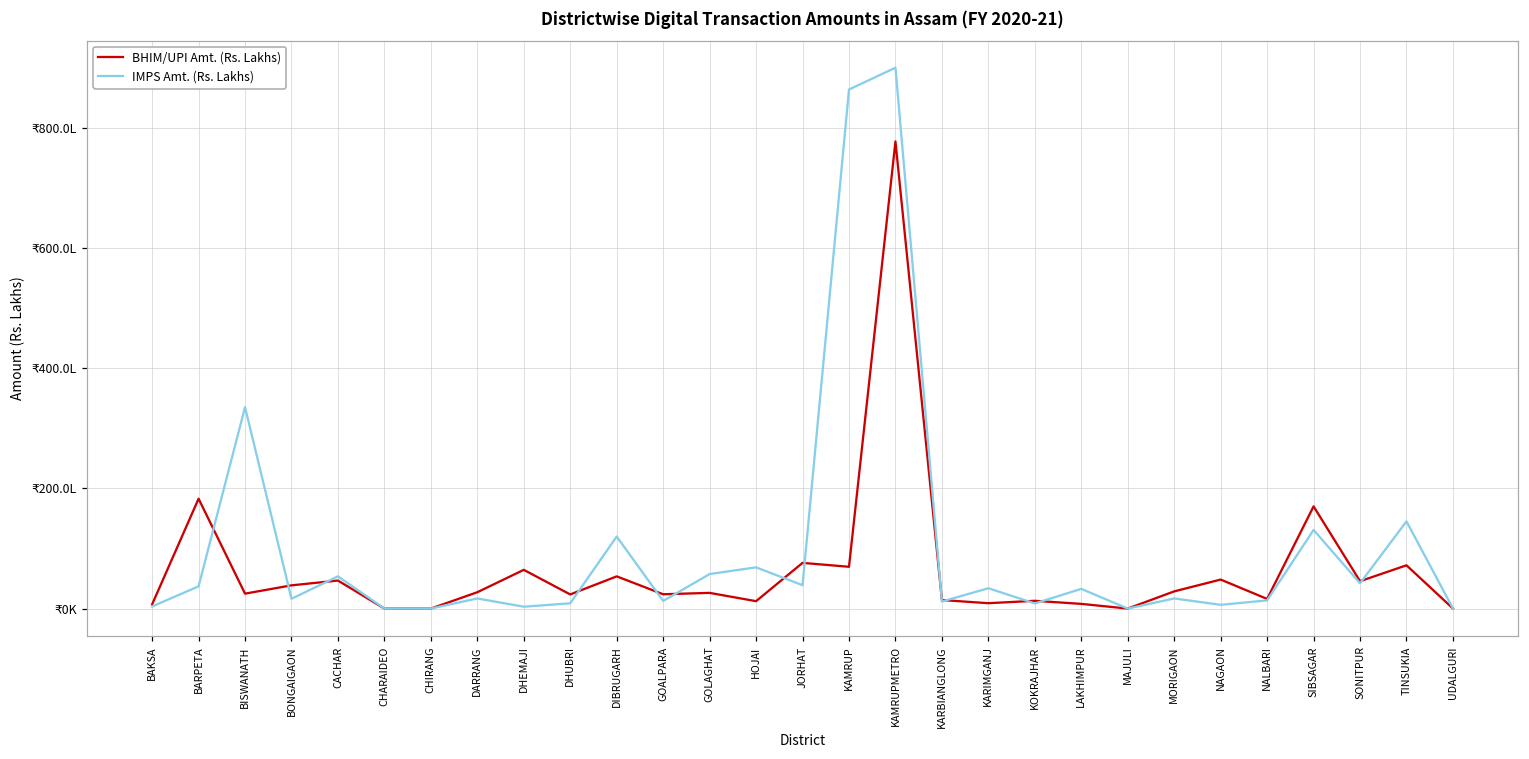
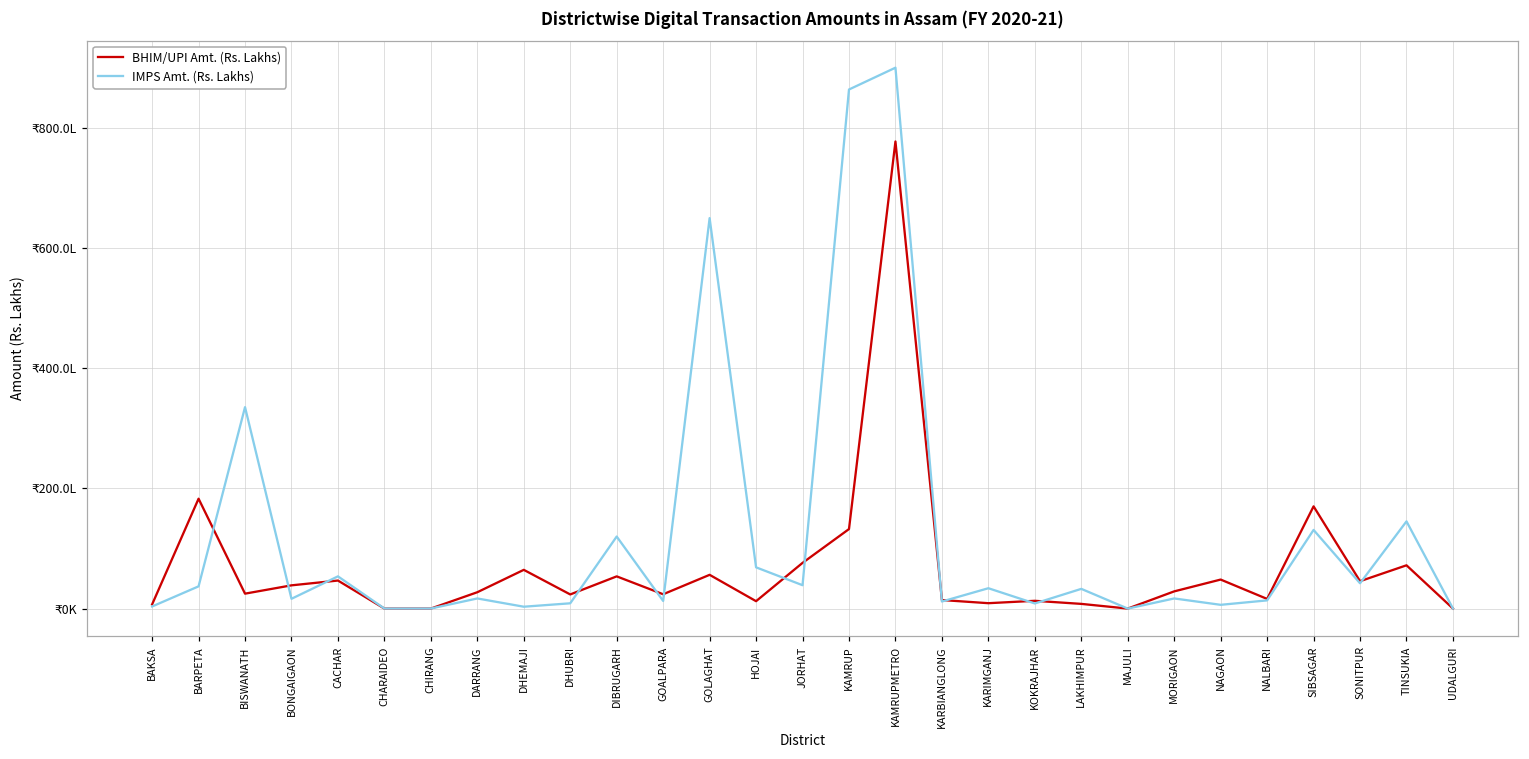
BHIM/UPI Amt. (Rs. Lakhs), GOLAGHAT: ₹30L -> ₹60L
IMPS Amt. (Rs. Lakhs), GOLAGHAT: ₹60L -> ₹650L
BHIM/UPI Amt. (Rs. Lakhs), KAMRUP: ₹70L -> ₹130L
